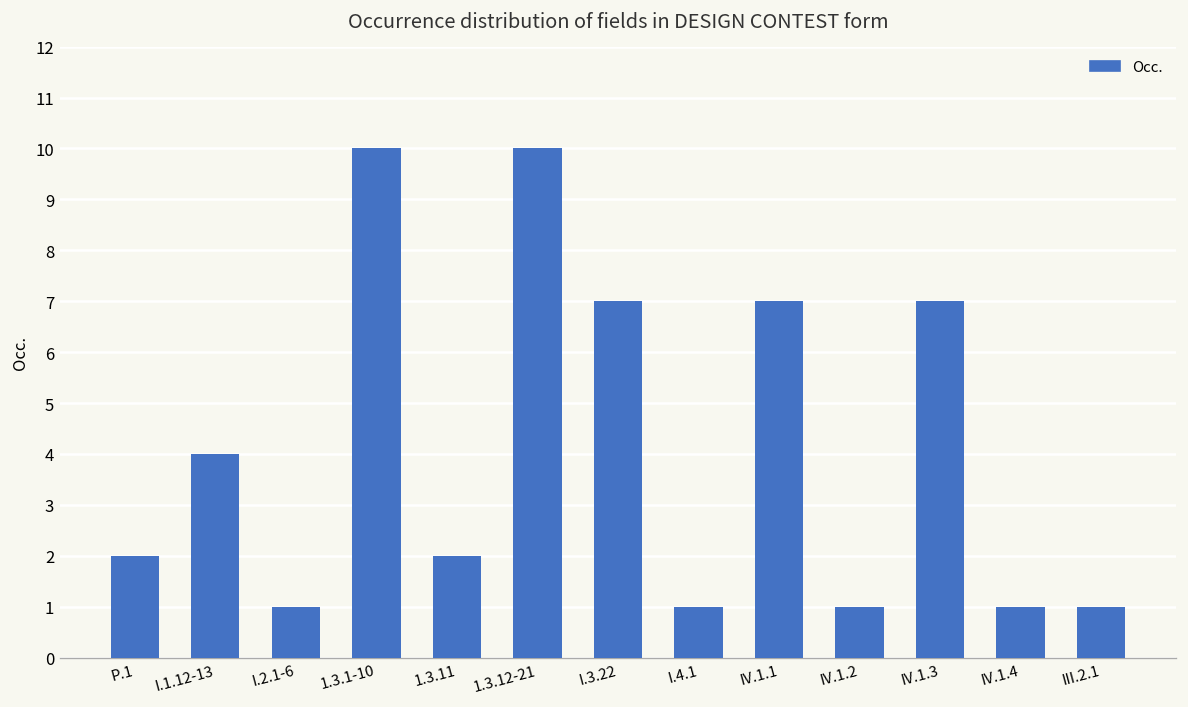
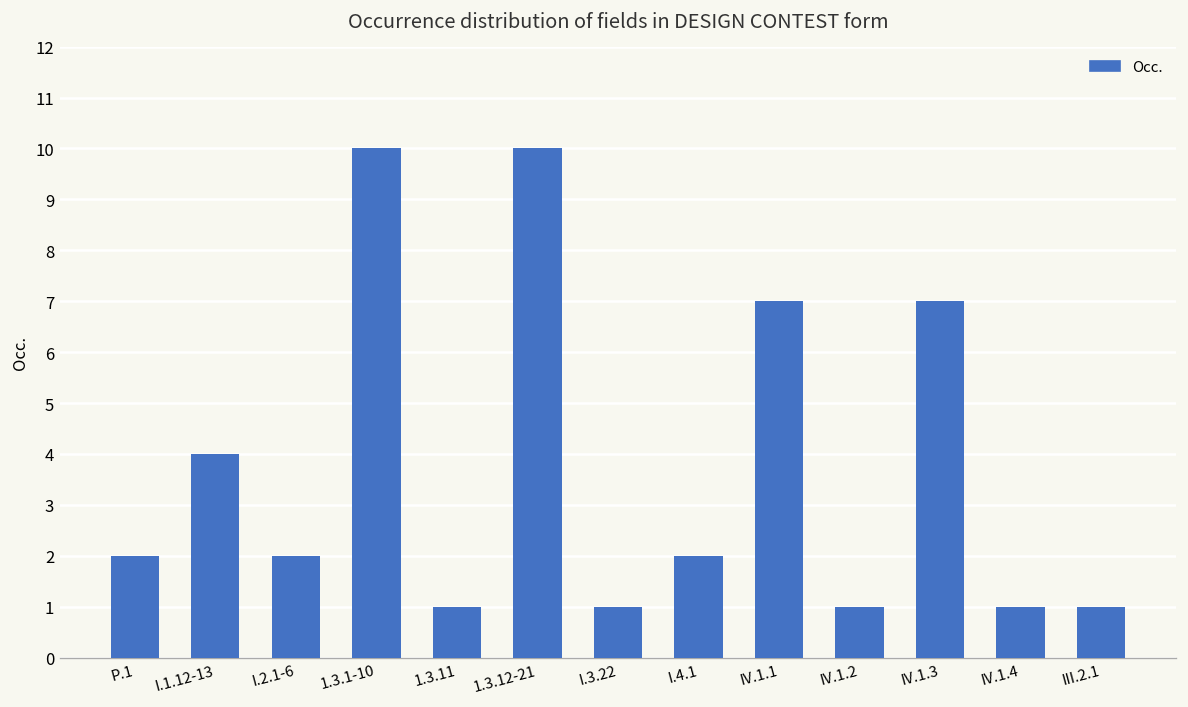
I.2.1-6: 1 -> 2
1.3.11: 2 -> 1
I.3.22: 7 -> 1
I.4.1: 1 -> 2
